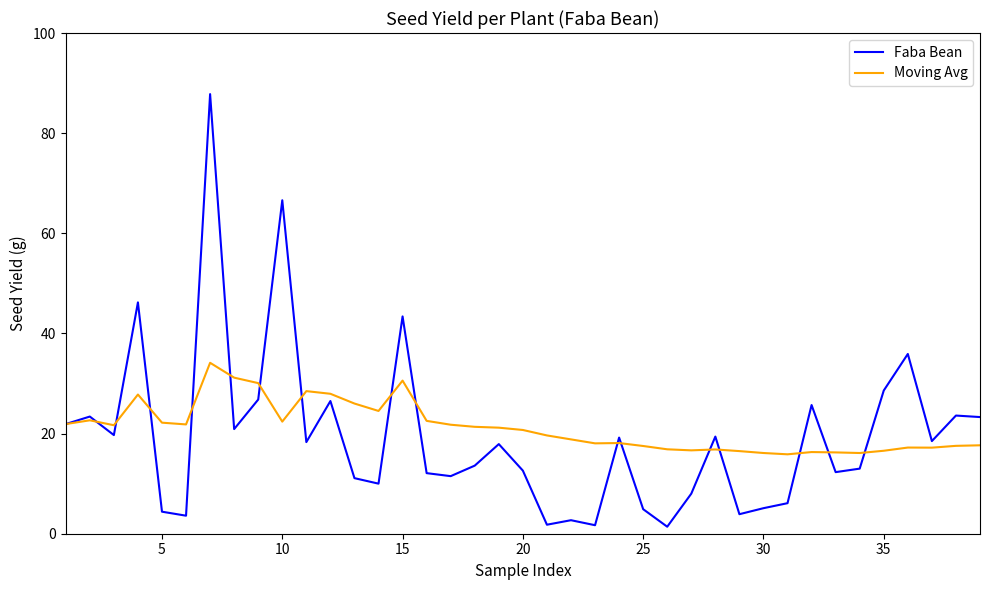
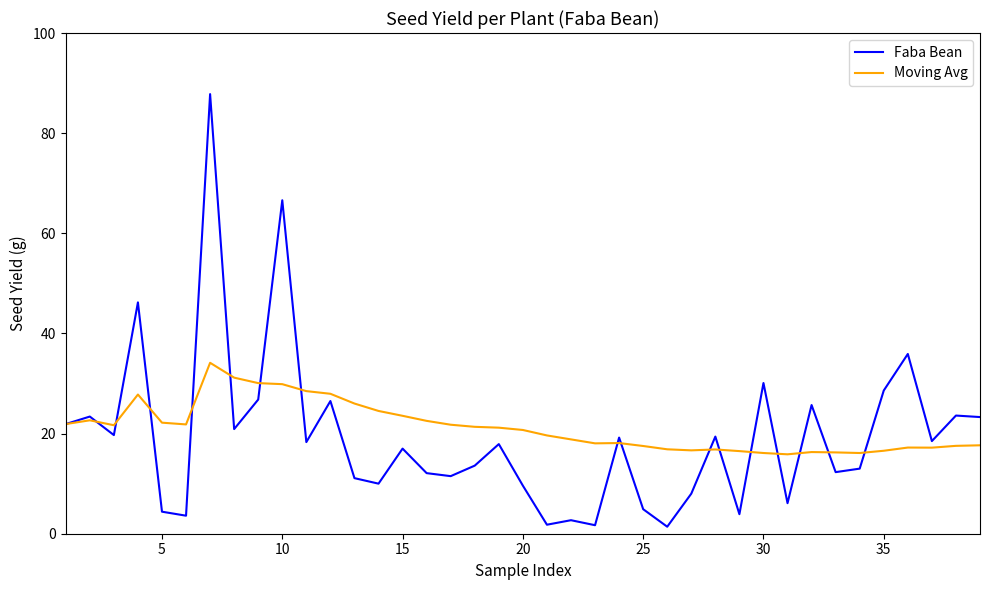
Moving Avg, 10: 22 -> 30
Faba Bean, 15: 43 -> 17
Moving Avg, 15: 31 -> 24
Faba Bean, 20: 13 -> 10
Faba Bean, 30: 5 -> 30
